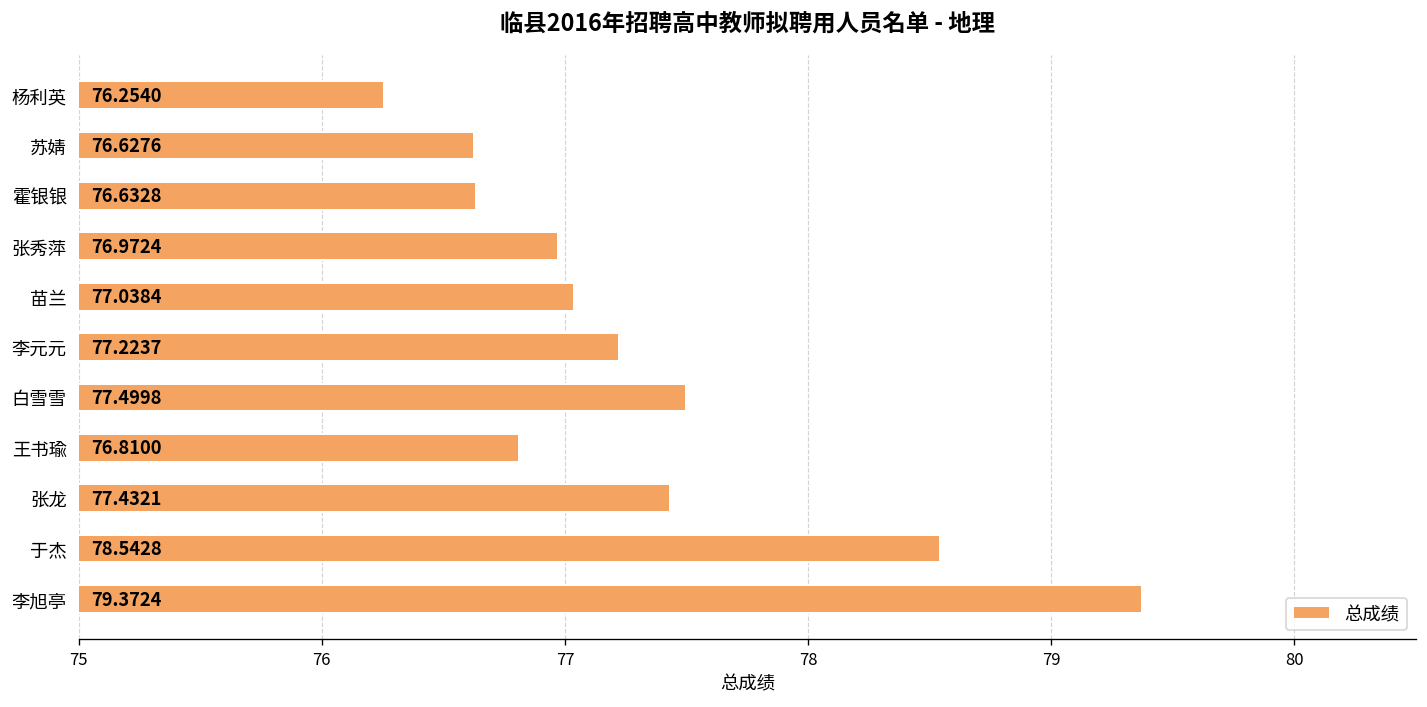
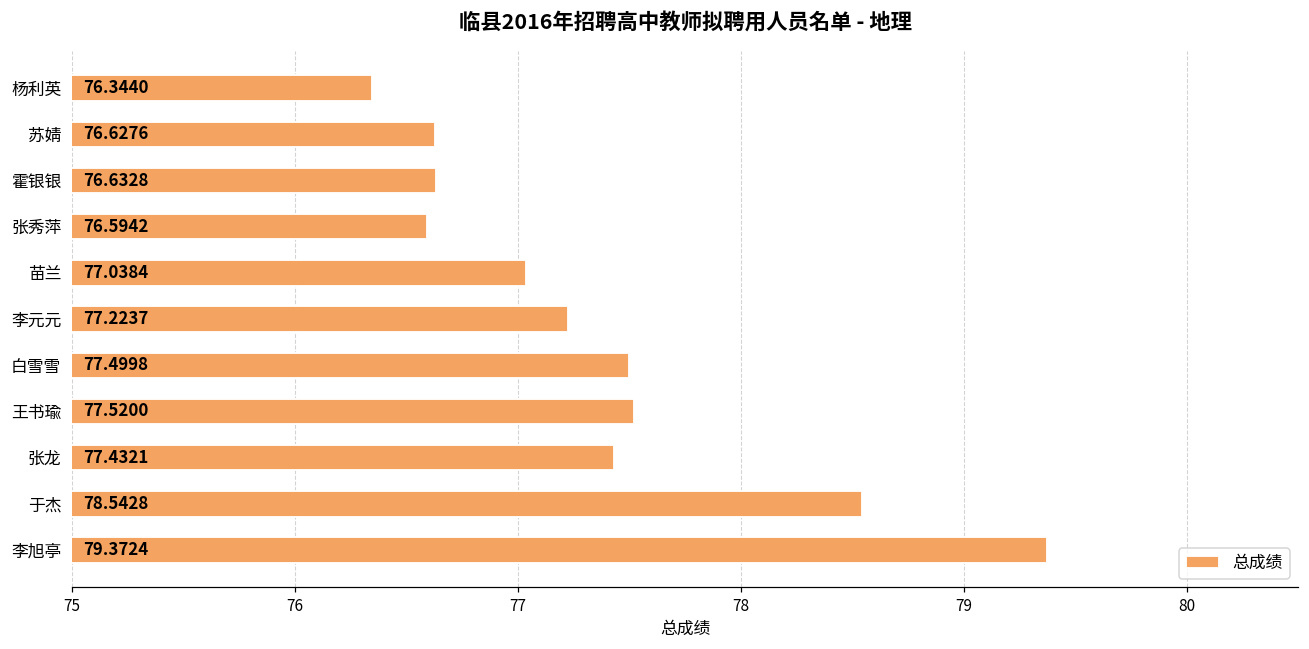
杨利英: 76.2540 -> 76.3440
张秀萍: 76.9724 -> 76.5942
王书瑜: 76.8100 -> 77.5200
